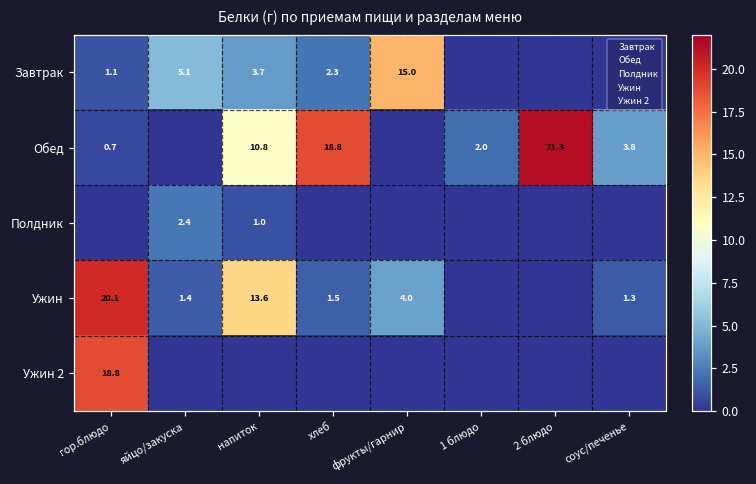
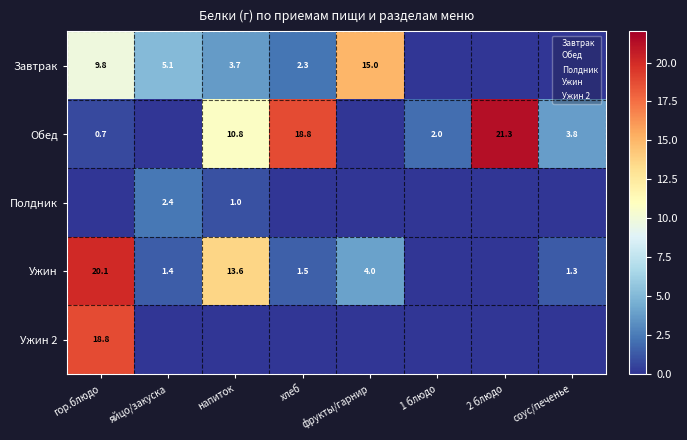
Завтрак, гор.блюдо: 1.1 -> 9.8
